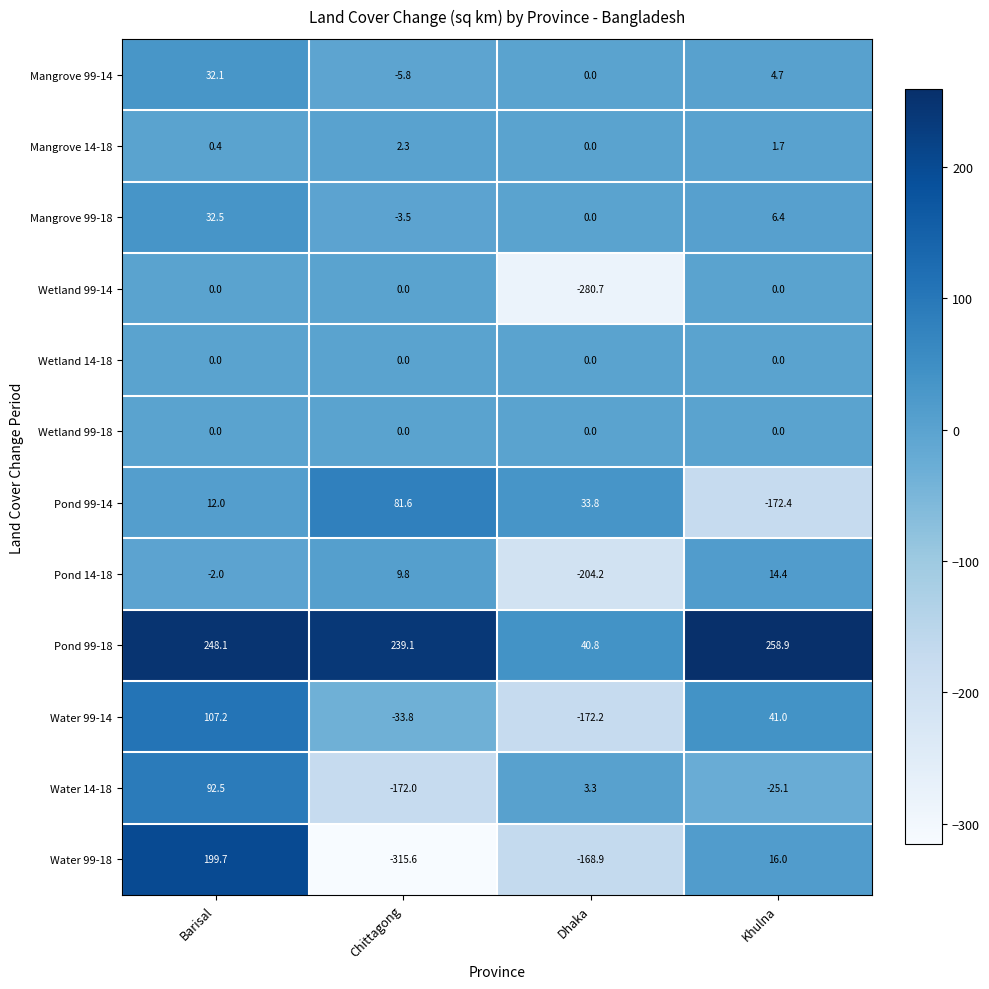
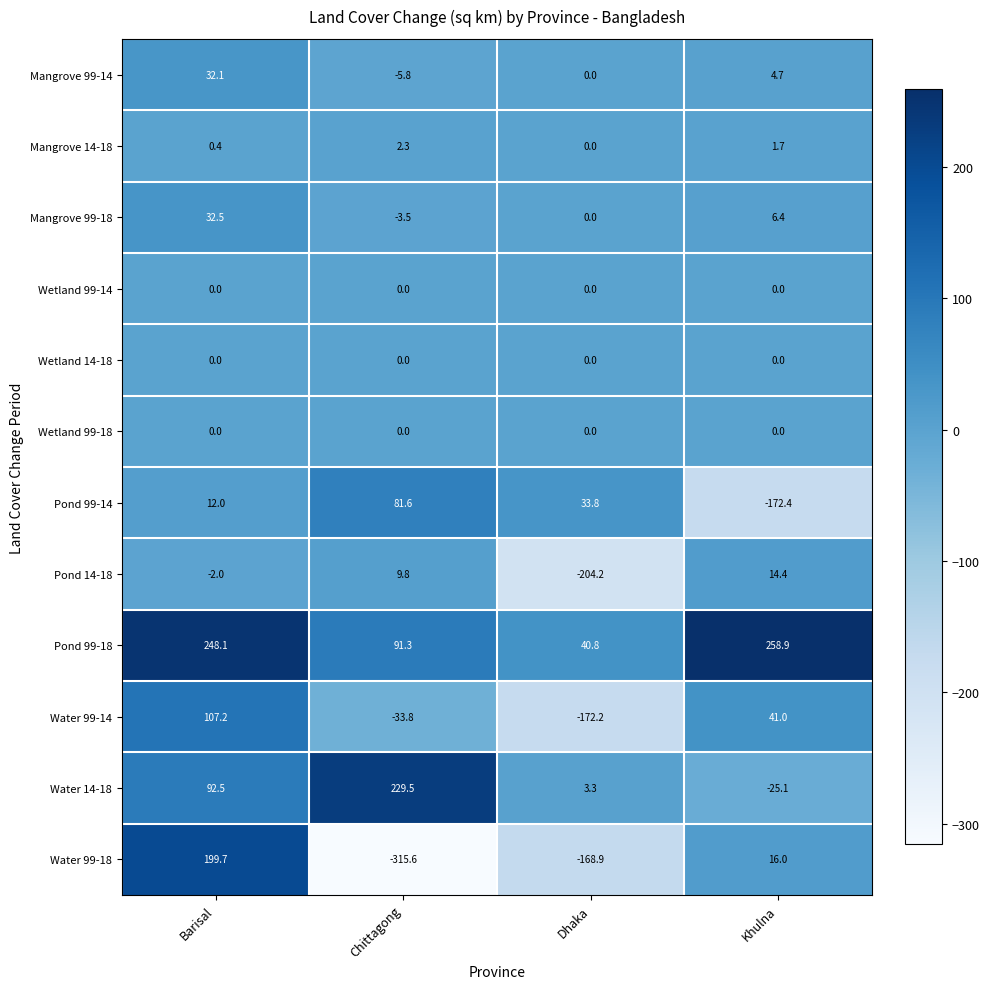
Wetland 99-14, Dhaka: -280.7 -> 0.0
Pond 99-18, Chittagong: 239.1 -> 91.3
Water 14-18, Chittagong: -172.0 -> 229.5
